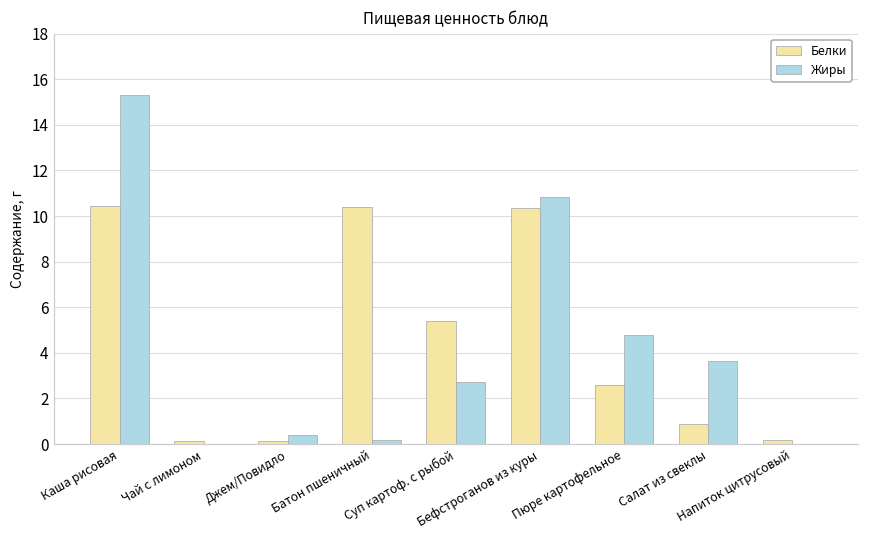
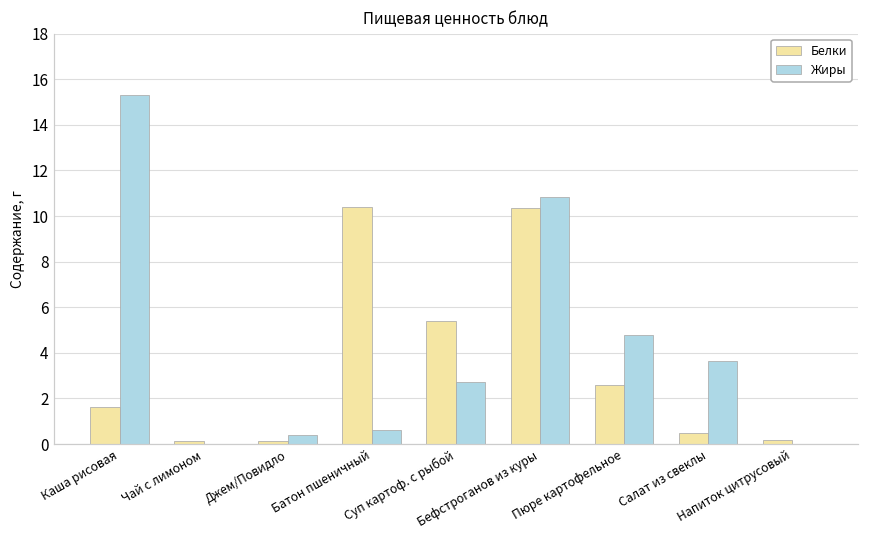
Белки, Каша рисовая: 10.5 -> 1.6
Жиры, Батон пшеничный: 0.2 -> 0.6
Белки, Салат из свеклы: 0.9 -> 0.5
